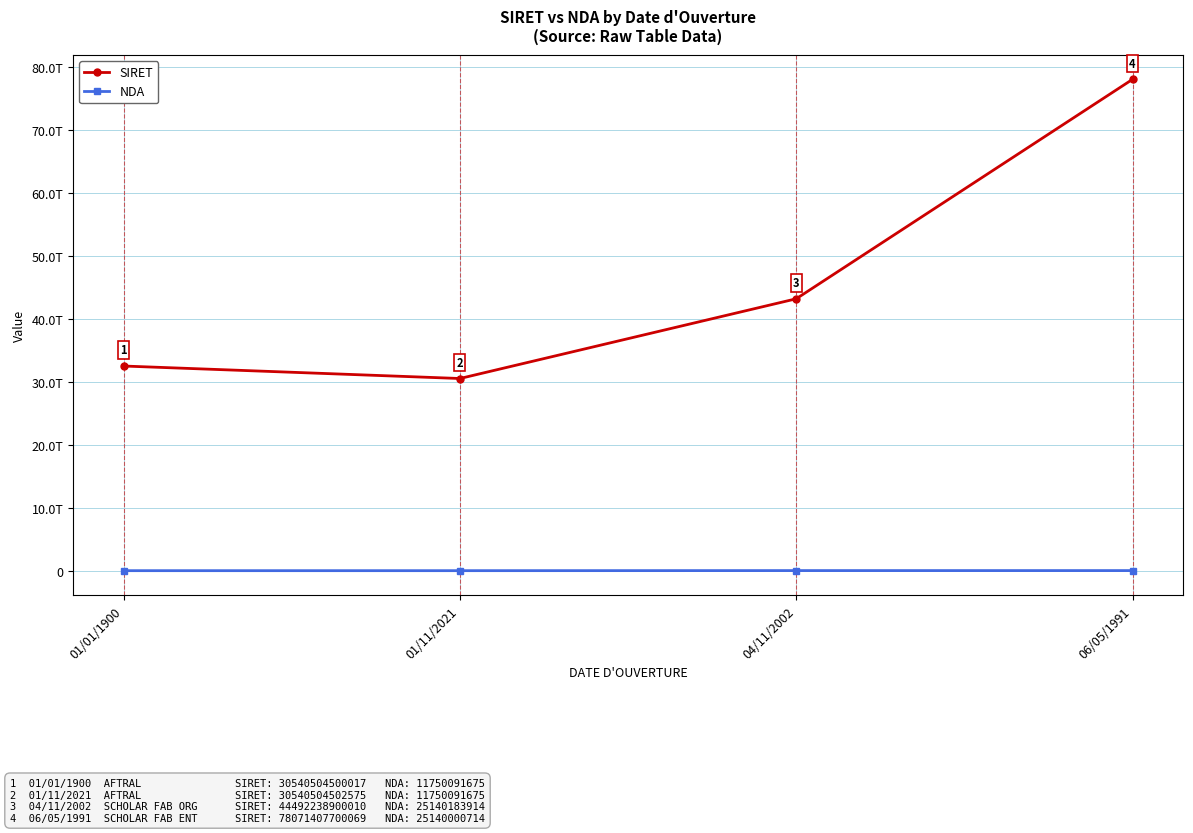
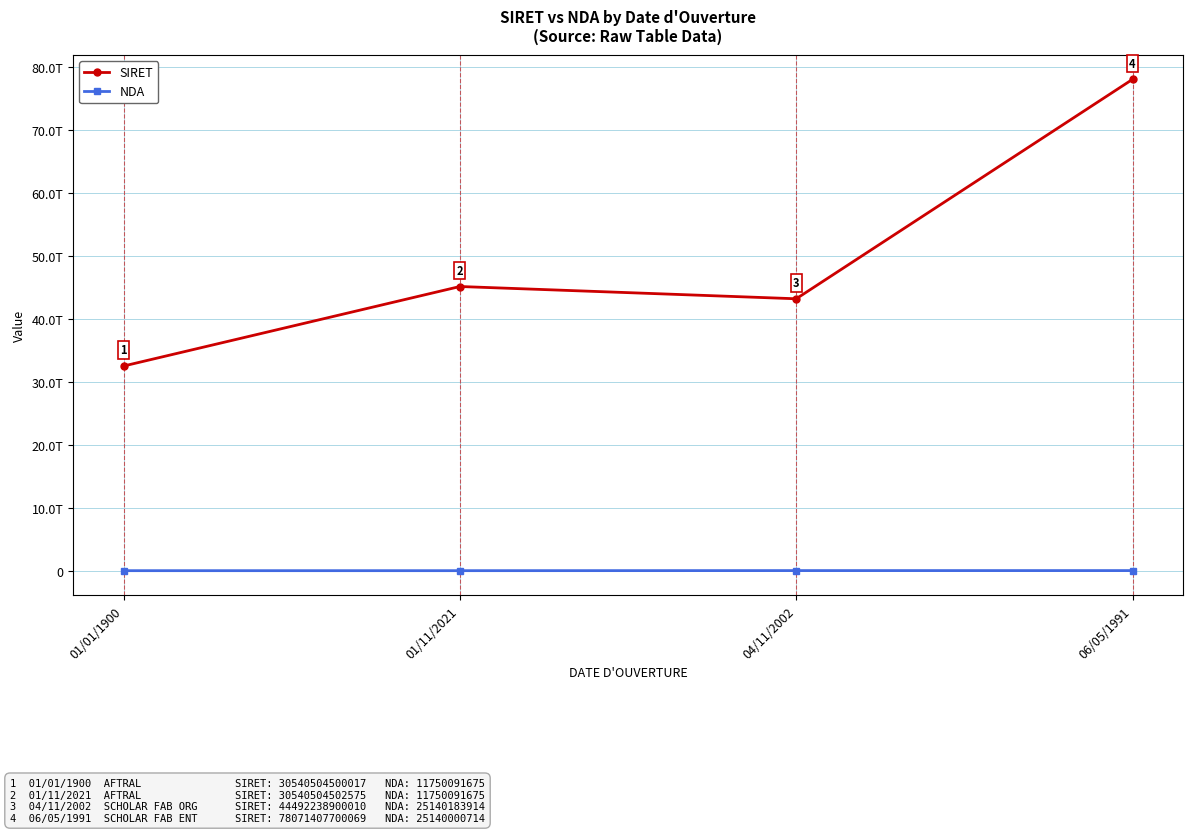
SIRET, 01/11/2021: 31T -> 45T
